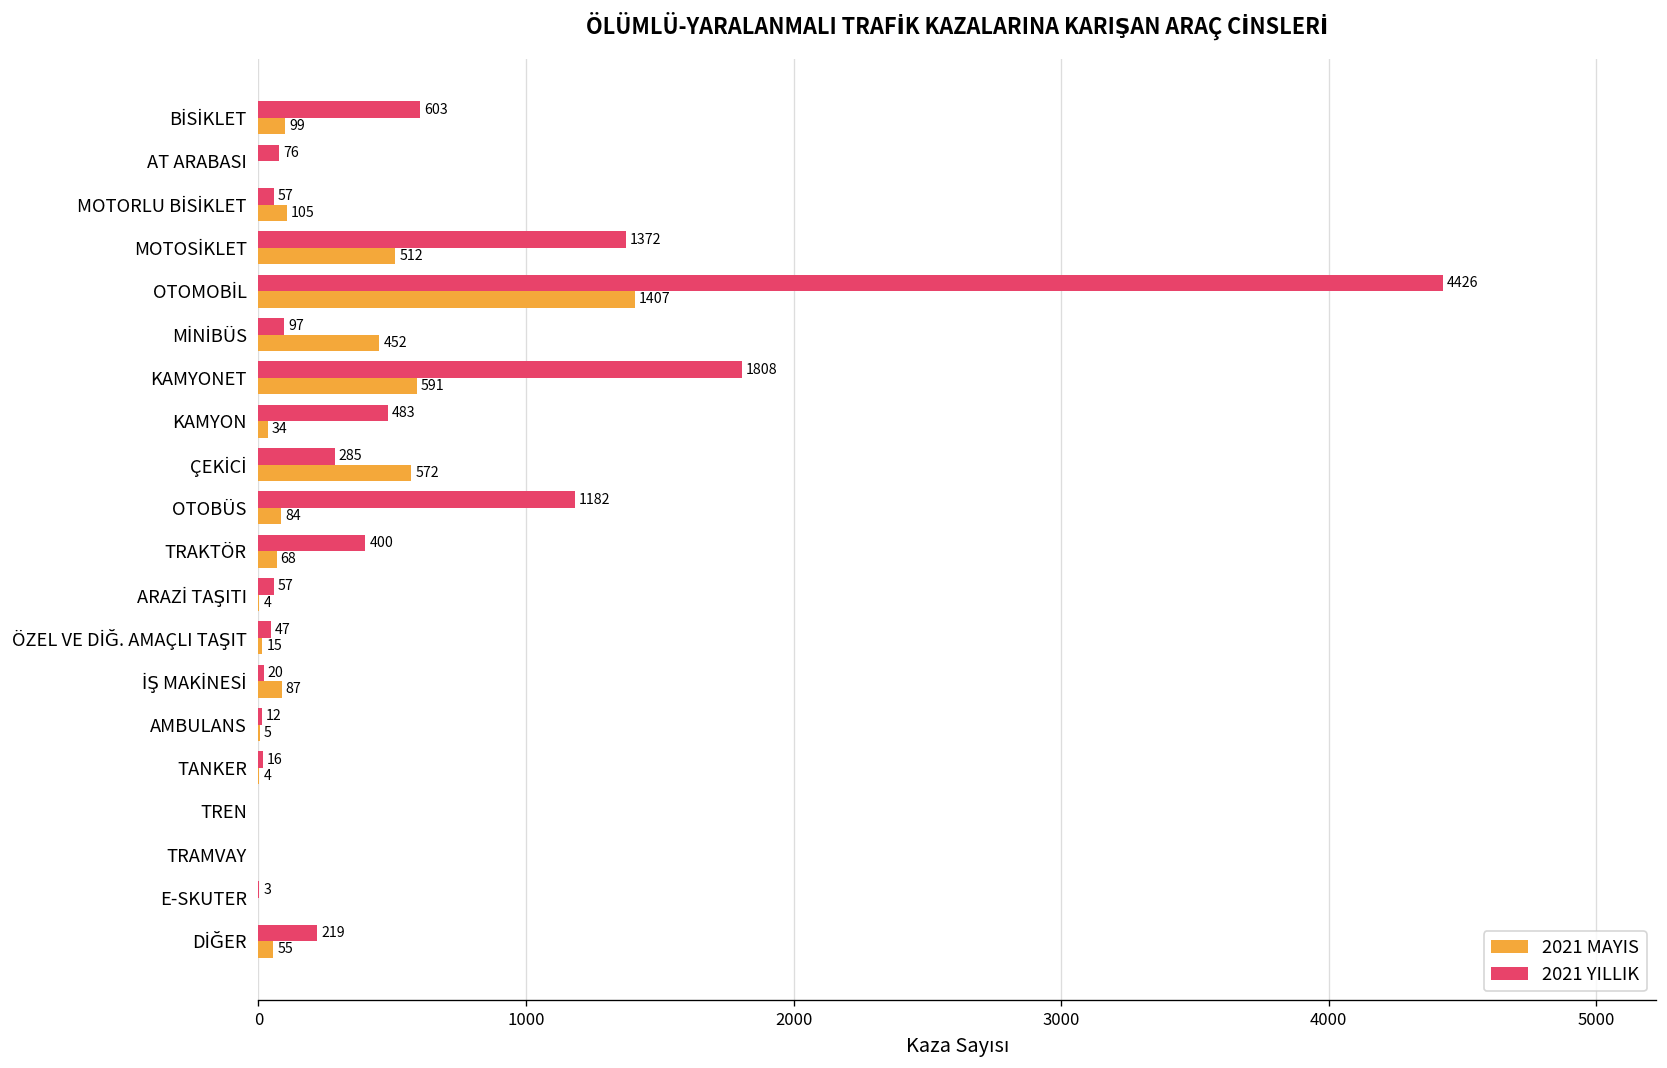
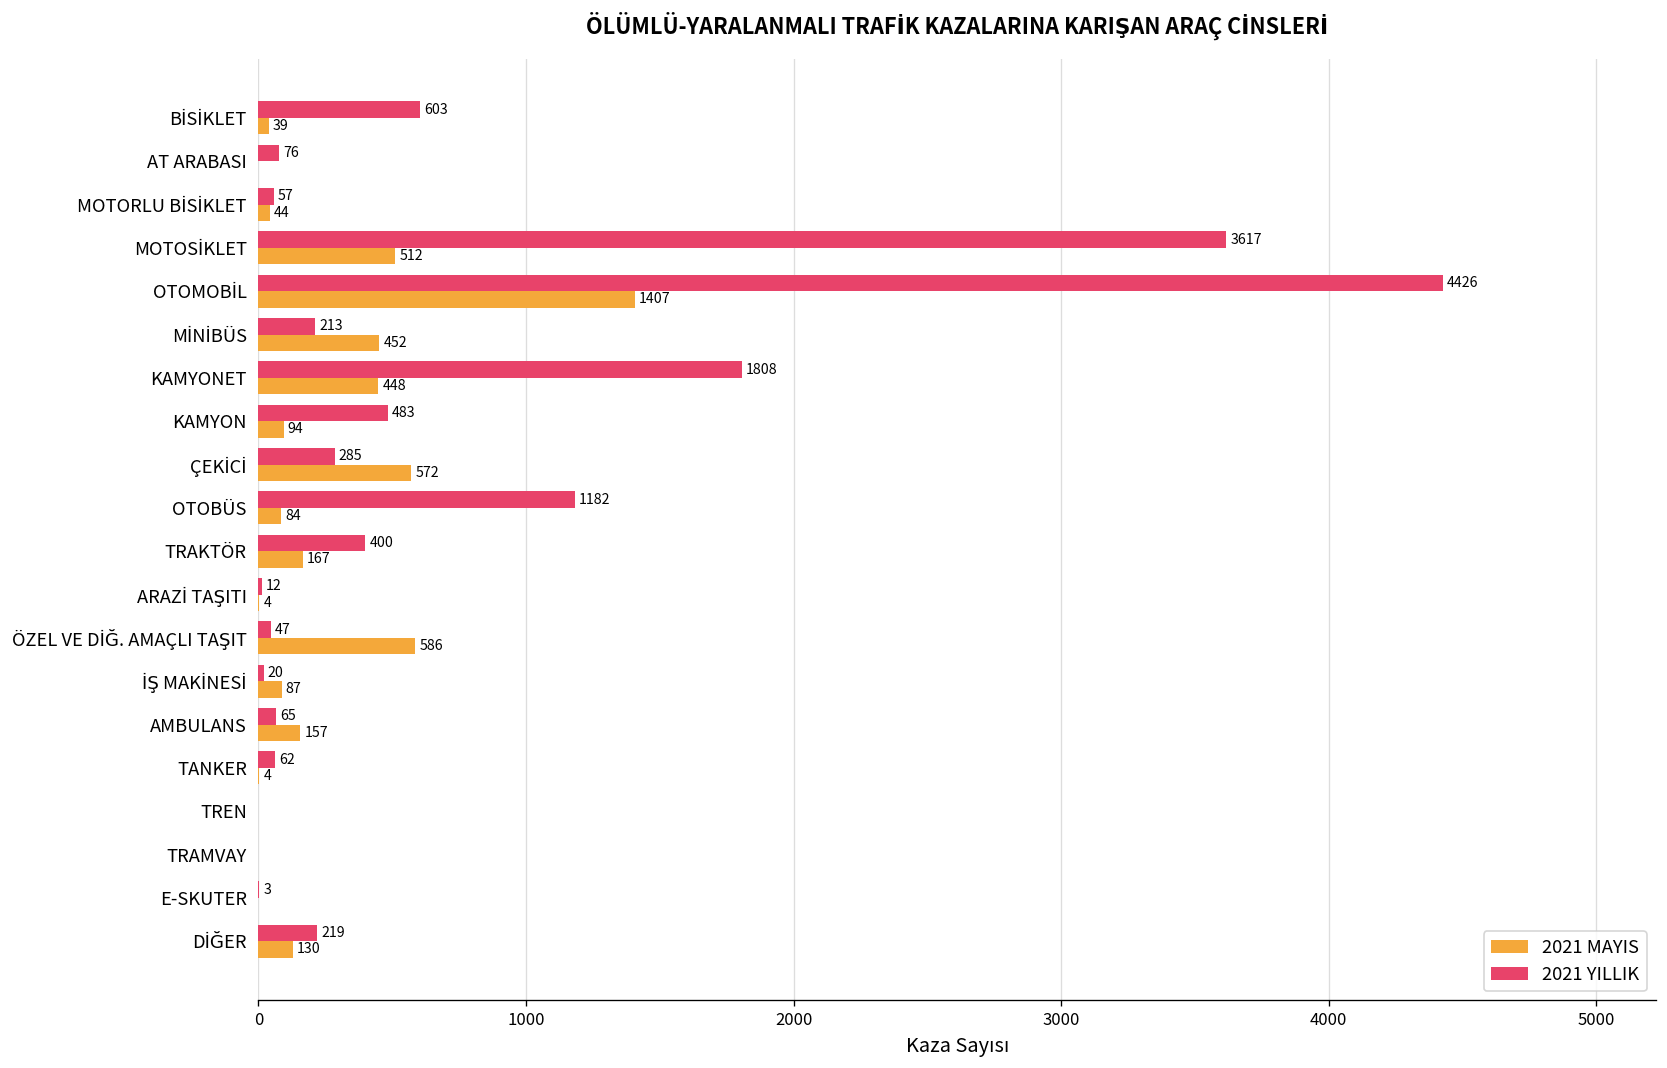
2021 MAYIS, BİSİKLET: 99 -> 39
2021 MAYIS, MOTORLU BİSİKLET: 105 -> 44
2021 YILLIK, MOTOSİKLET: 1372 -> 3617
2021 YILLIK, MİNİBÜS: 97 -> 213
2021 MAYIS, KAMYONET: 591 -> 448
2021 MAYIS, KAMYON: 34 -> 94
2021 MAYIS, TRAKTÖR: 68 -> 167
2021 YILLIK, ARAZİ TAŞITI: 57 -> 12
2021 MAYIS, ÖZEL VE DİĞ. AMAÇLI TAŞIT: 15 -> 586
2021 YILLIK, AMBULANS: 12 -> 65
2021 MAYIS, AMBULANS: 5 -> 157
2021 YILLIK, TANKER: 16 -> 62
2021 MAYIS, DİĞER: 55 -> 130
